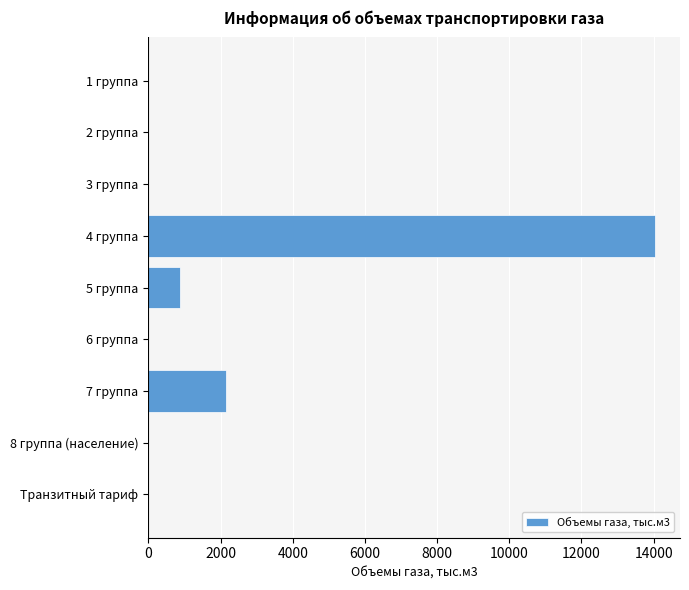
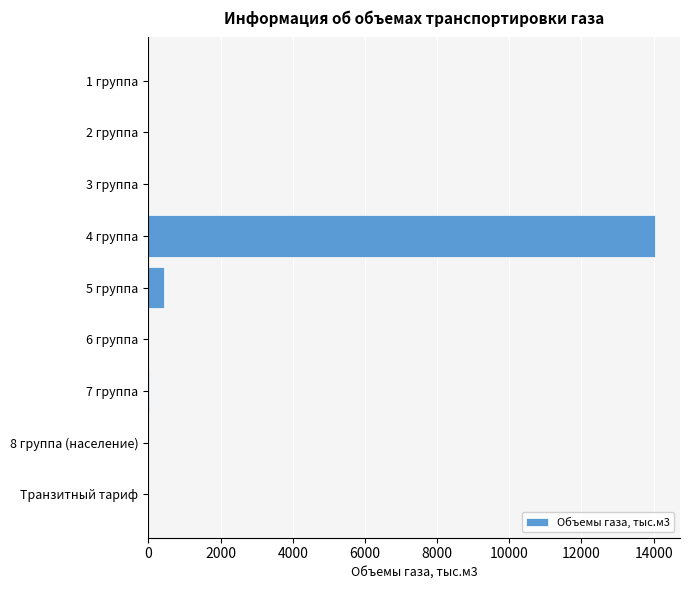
5 группа: 900 -> 400
7 группа: 2100 -> 0
